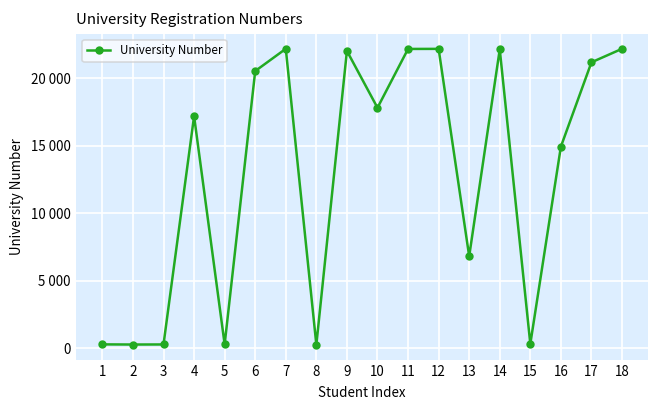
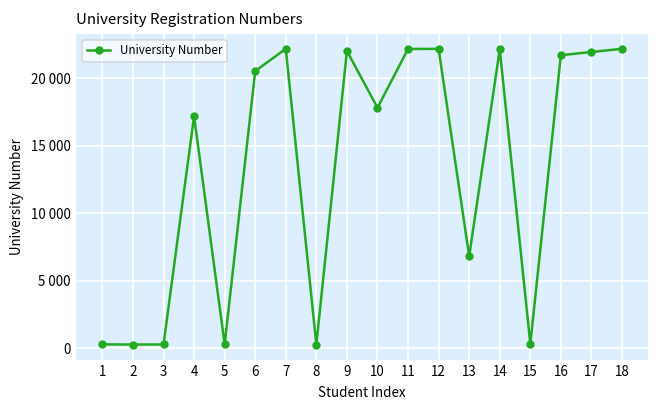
16: 14900 -> 21700
17: 21200 -> 22000
